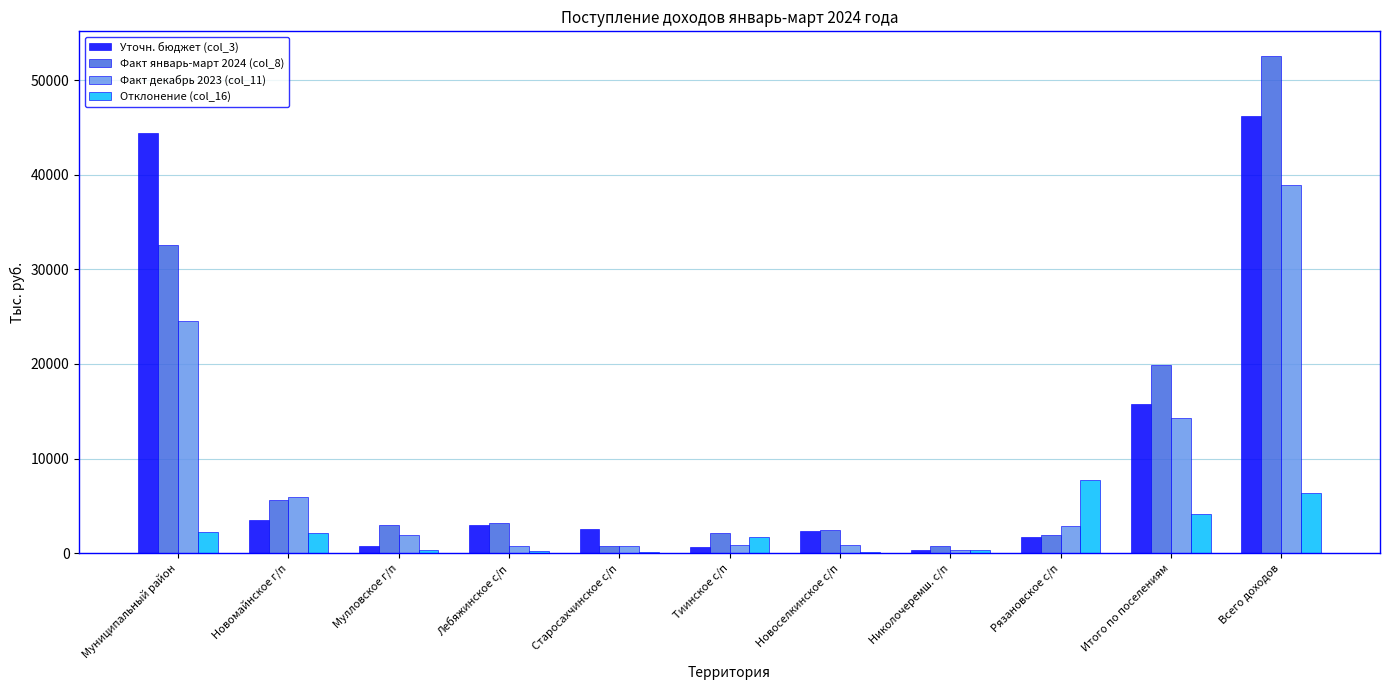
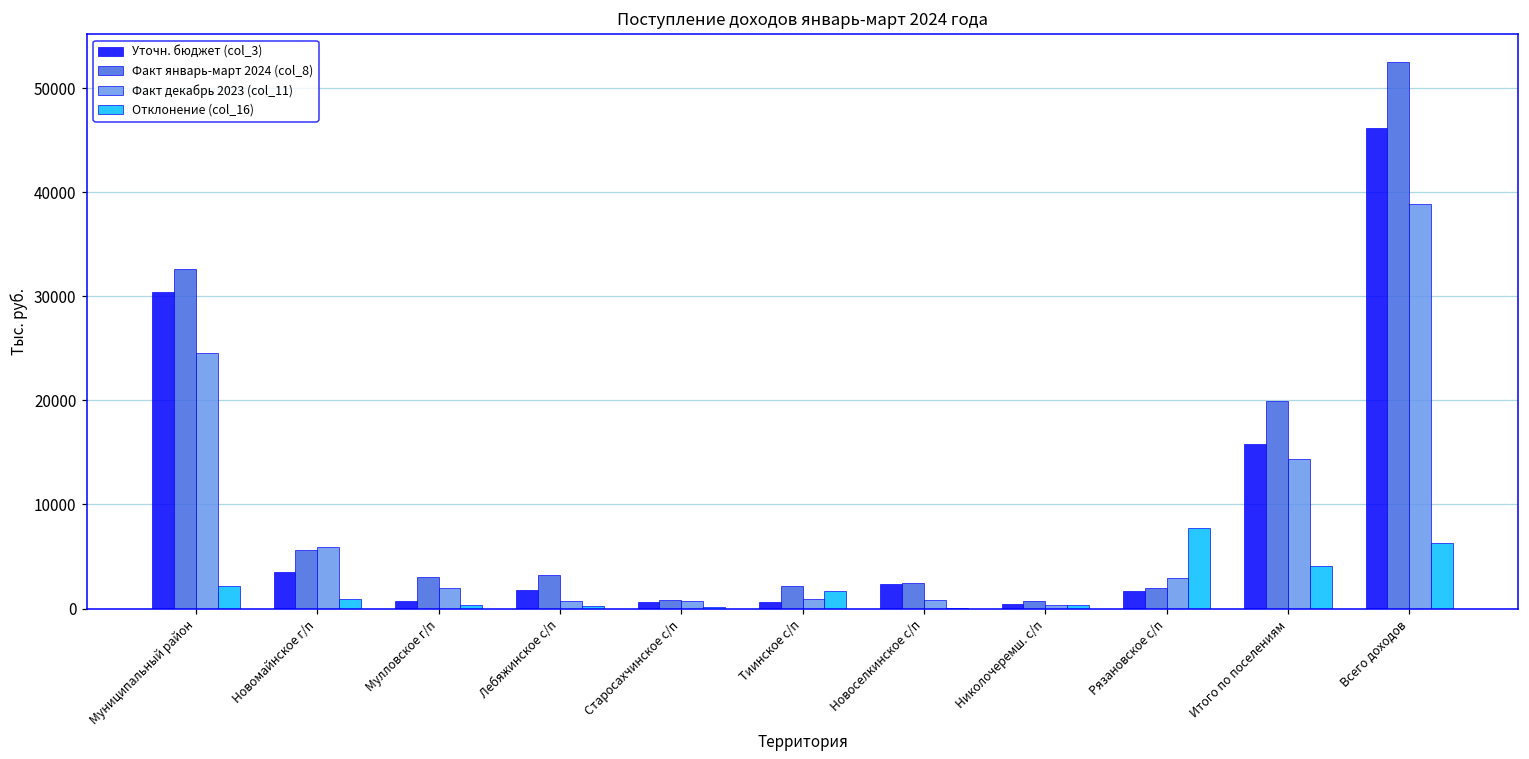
Уточн. бюджет (col_3), Муниципальный район: 44000 -> 30000
Отклонение (col_16), Новомайнское г/п: 2000 -> 1000
Уточн. бюджет (col_3), Лебяжинское с/п: 3000 -> 2000
Уточн. бюджет (col_3), Старосахчинское с/п: 3000 -> 1000
